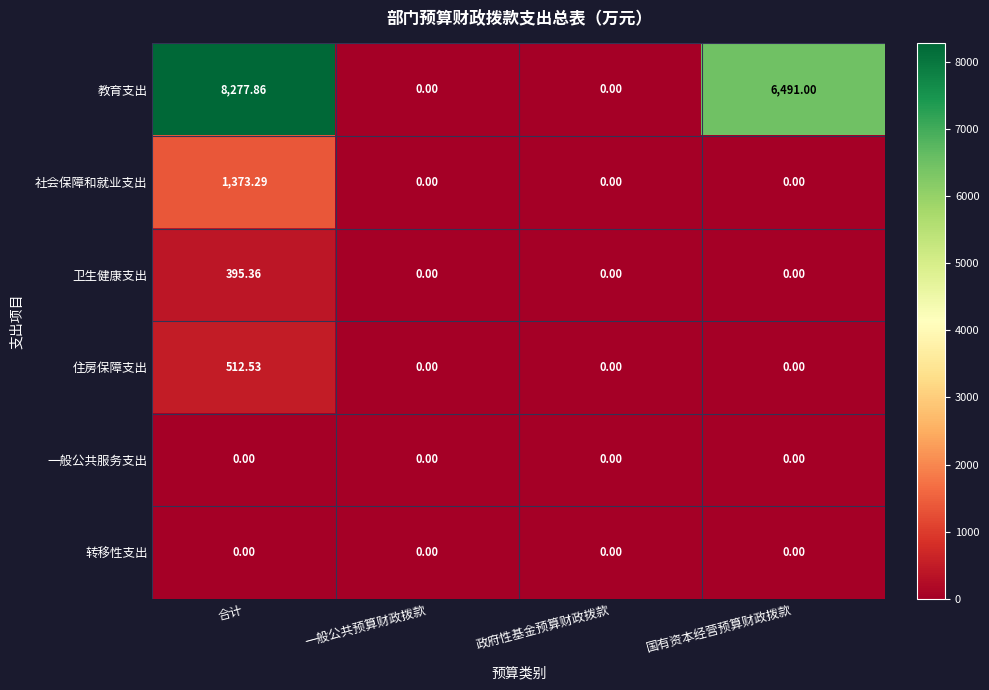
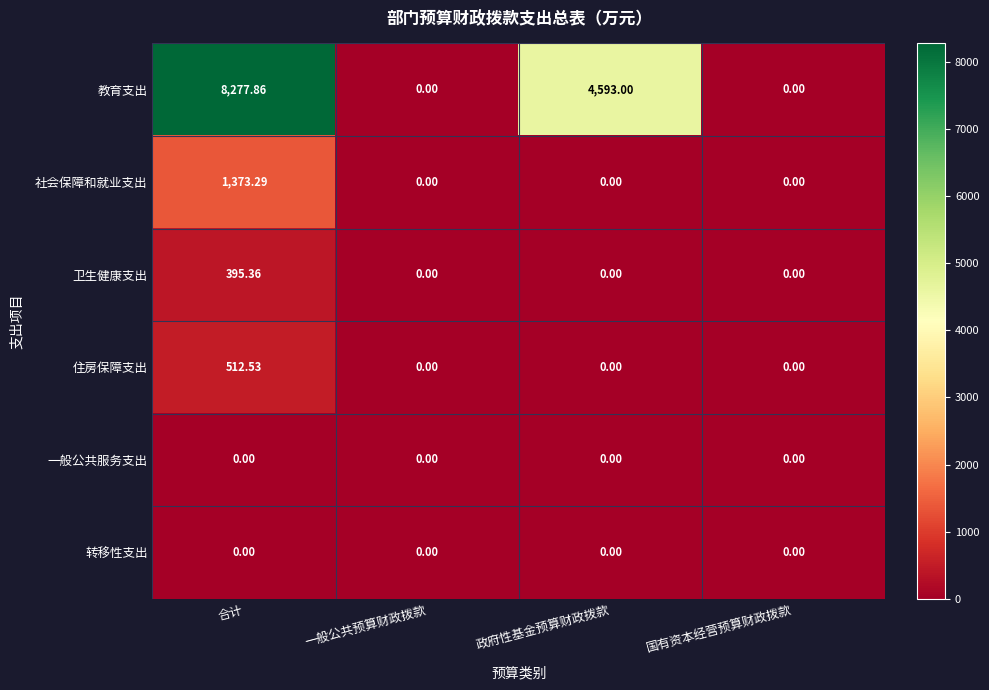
教育支出, 政府性基金预算财政拨款: 0.00 -> 4,593.00
教育支出, 国有资本经营预算财政拨款: 6,491.00 -> 0.00
